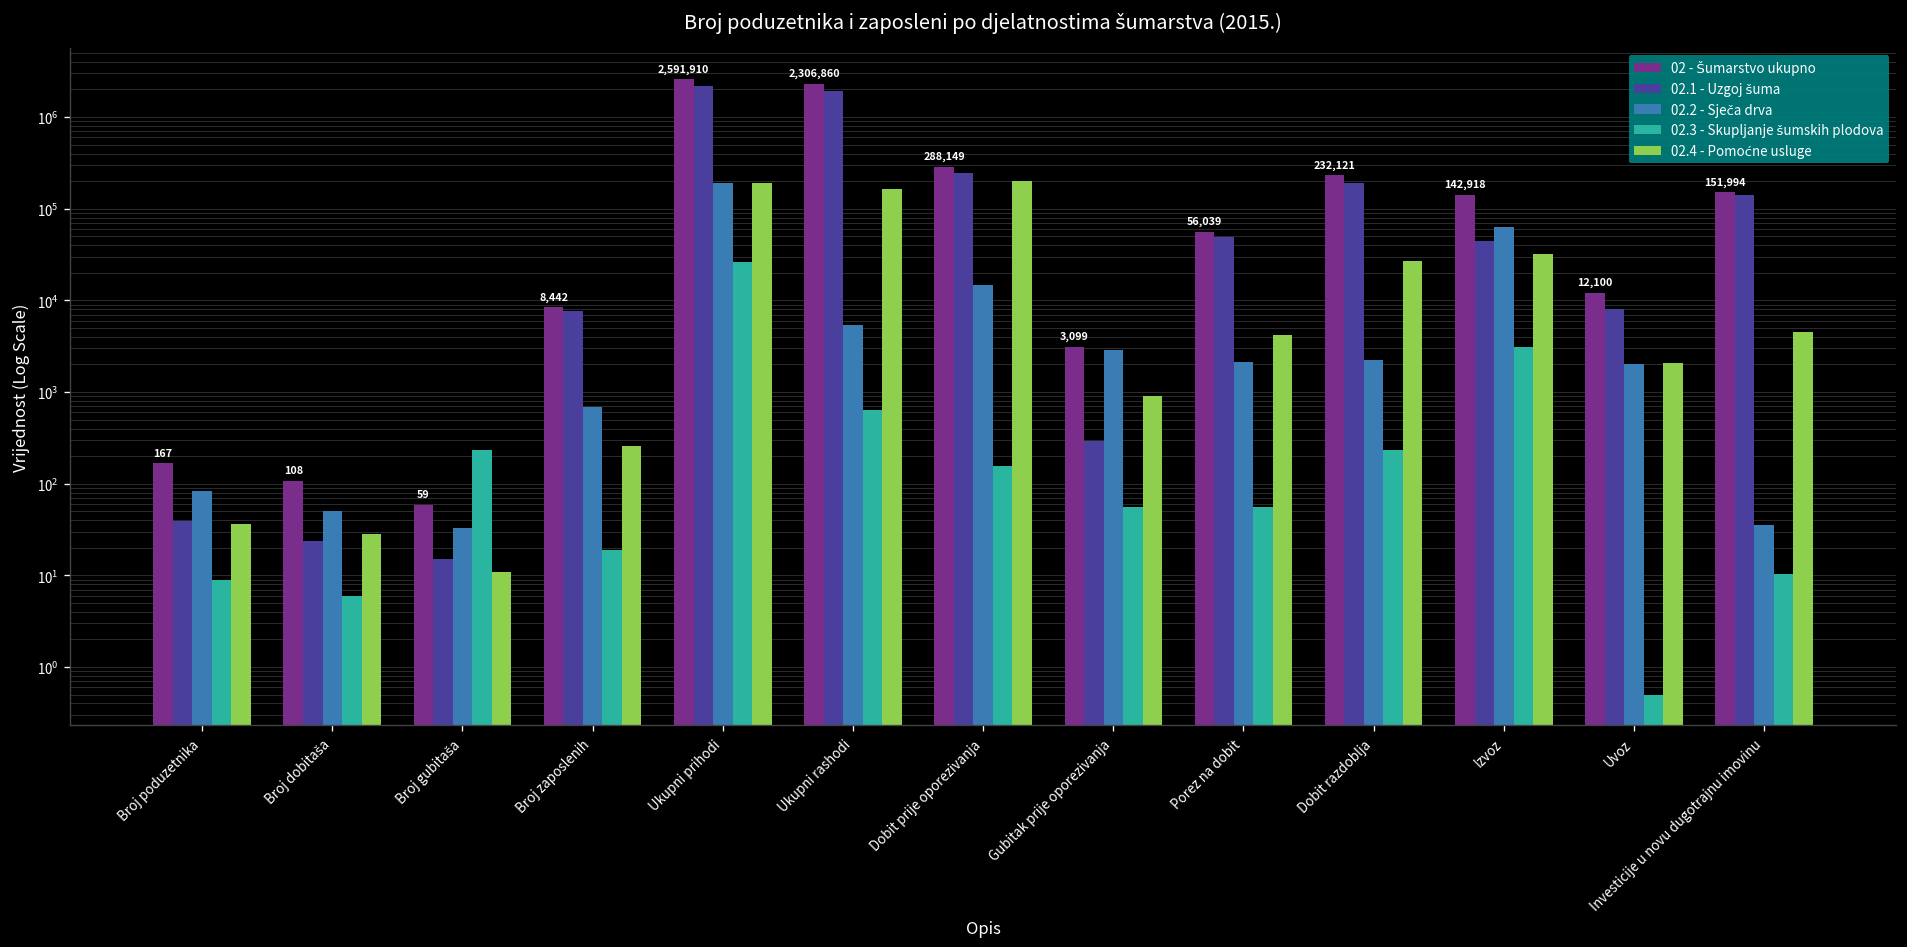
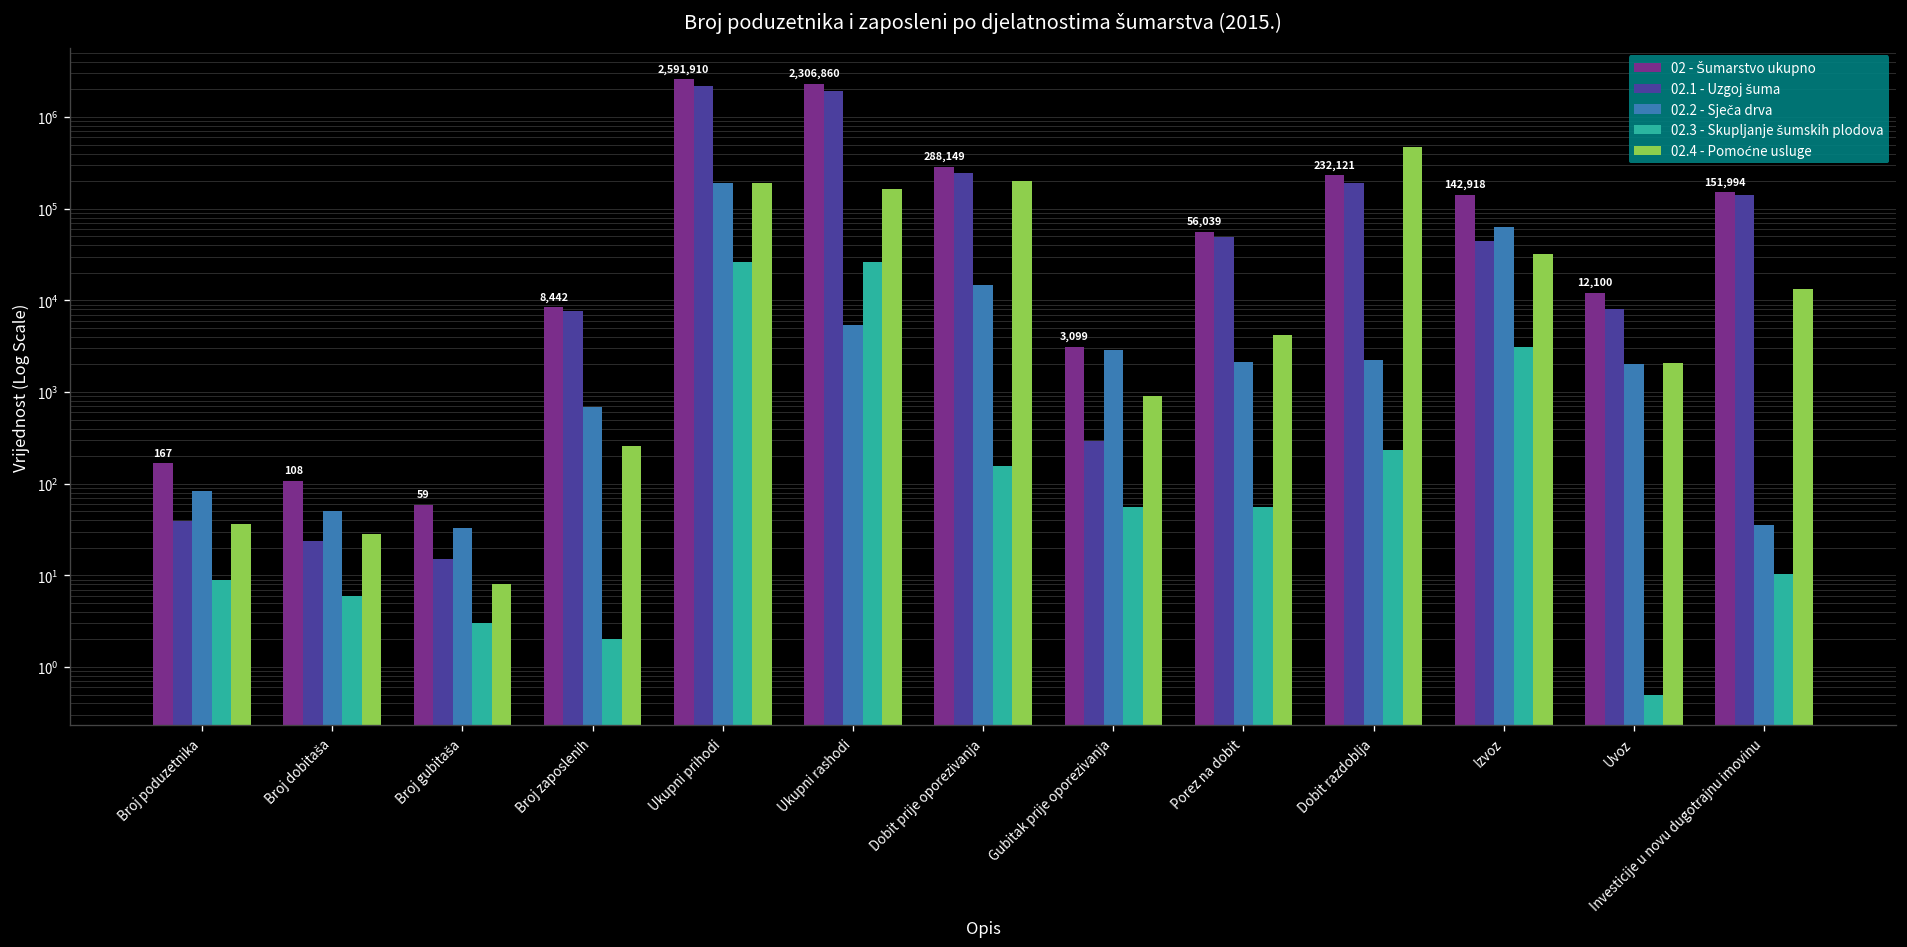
02.3 - Skupljanje šumskih plodova, Broj gubitaša: 230 -> 3
02.4 - Pomoćne usluge, Broj gubitaša: 11 -> 8
02.3 - Skupljanje šumskih plodova, Broj zaposlenih: 19 -> 2
02.3 - Skupljanje šumskih plodova, Ukupni rashodi: 600 -> 26000
02.4 - Pomoćne usluge, Dobit razdoblja: 27000 -> 500000
02.4 - Pomoćne usluge, Investicije u novu dugotrajnu imovinu: 5000 -> 13000
